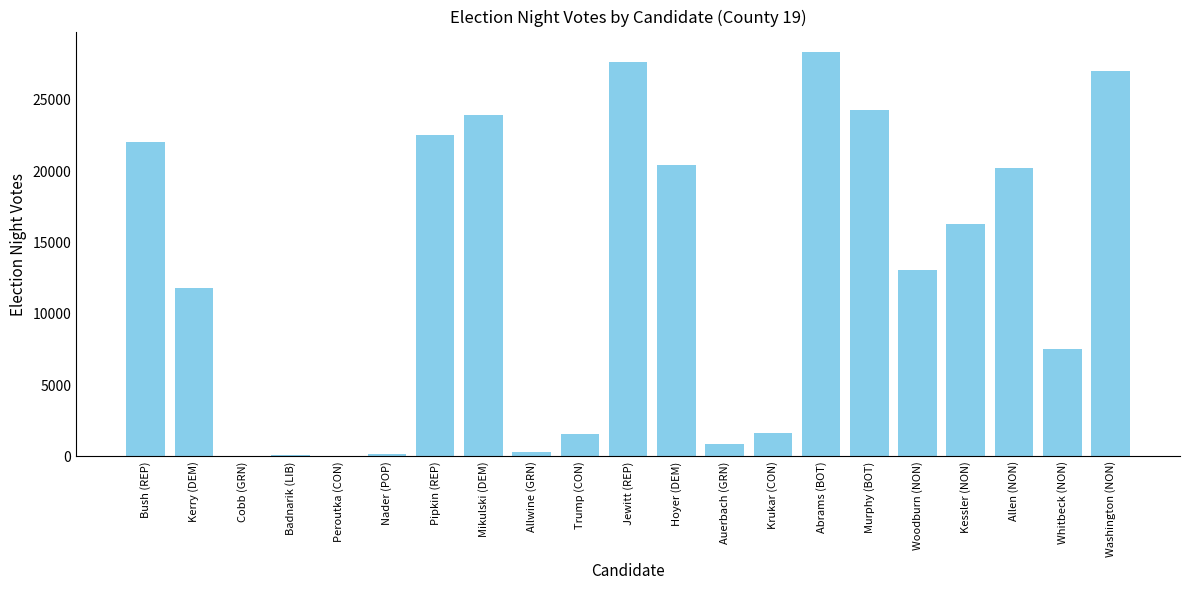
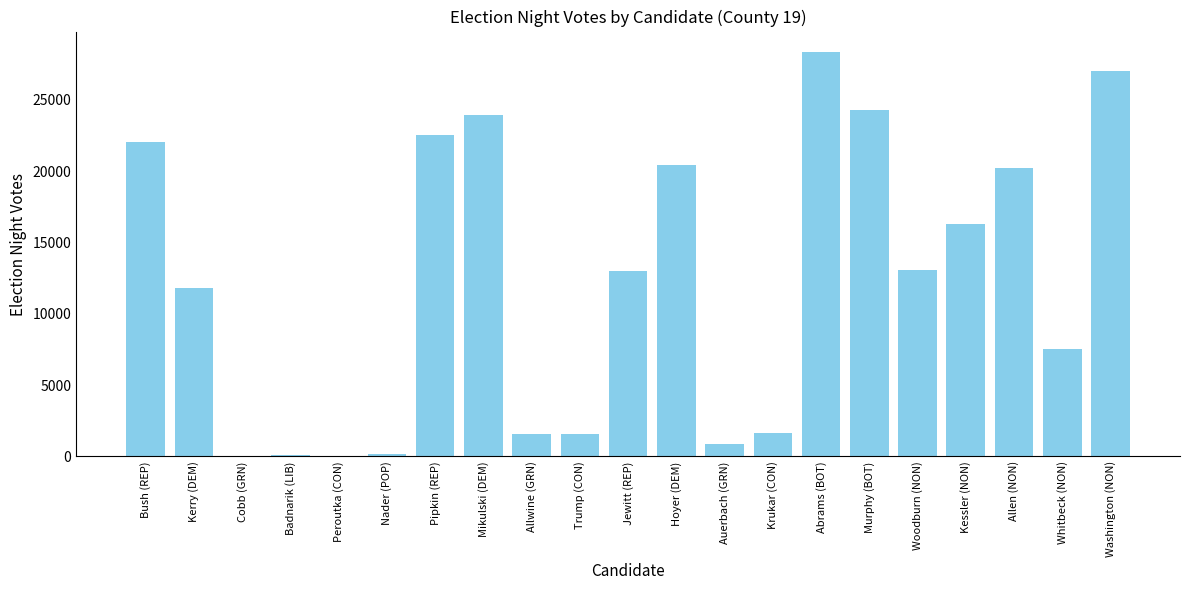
Allwine (GRN): 300 -> 1600
Jewitt (REP): 27600 -> 13000
